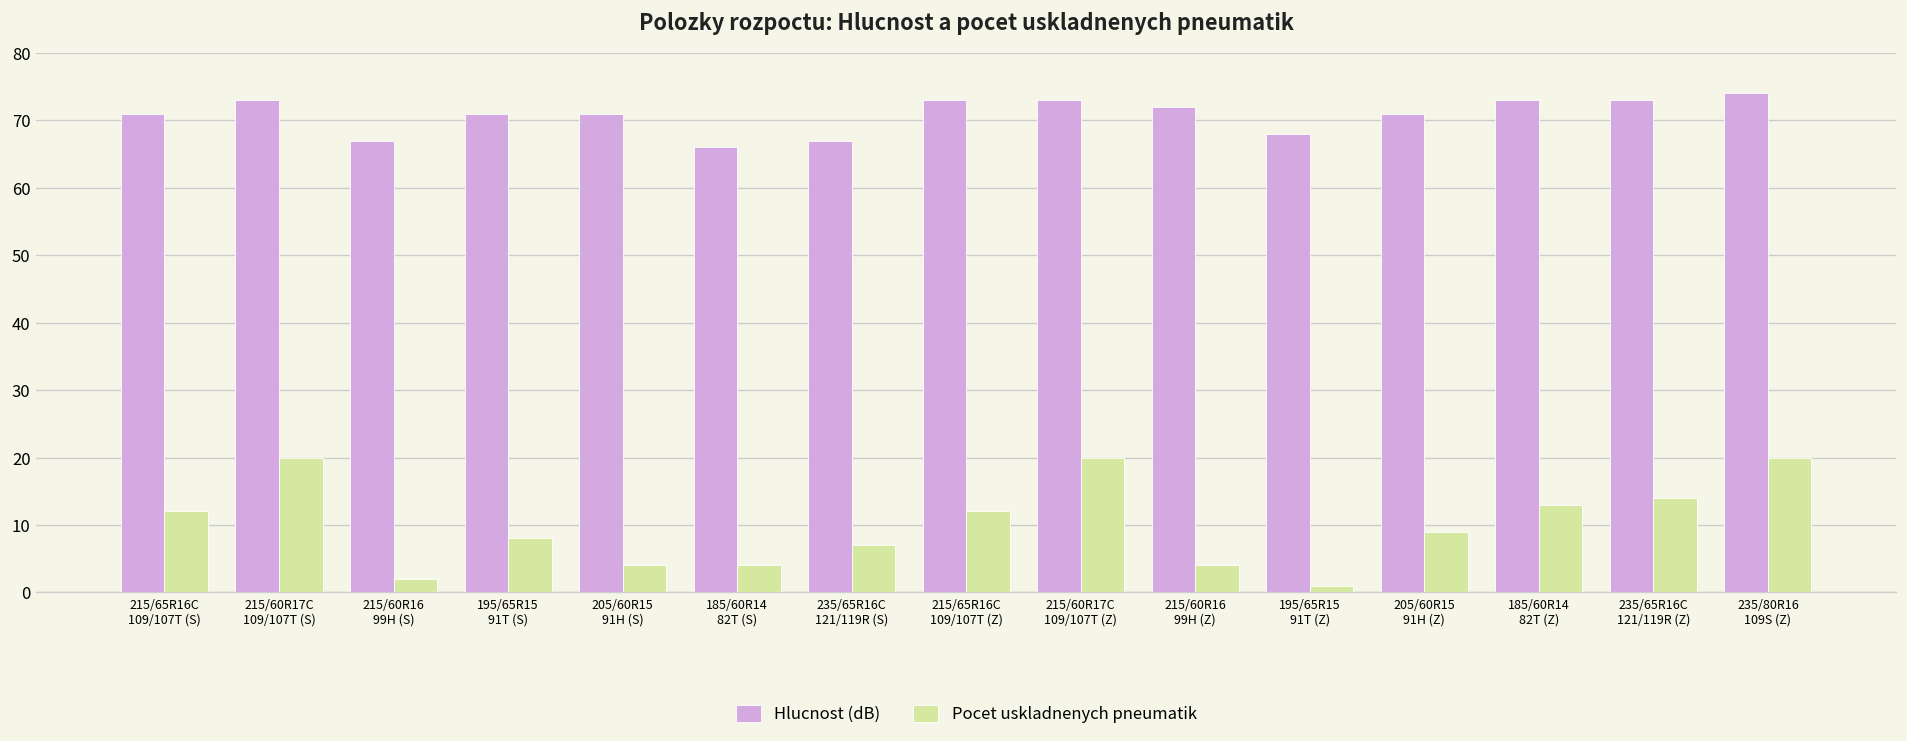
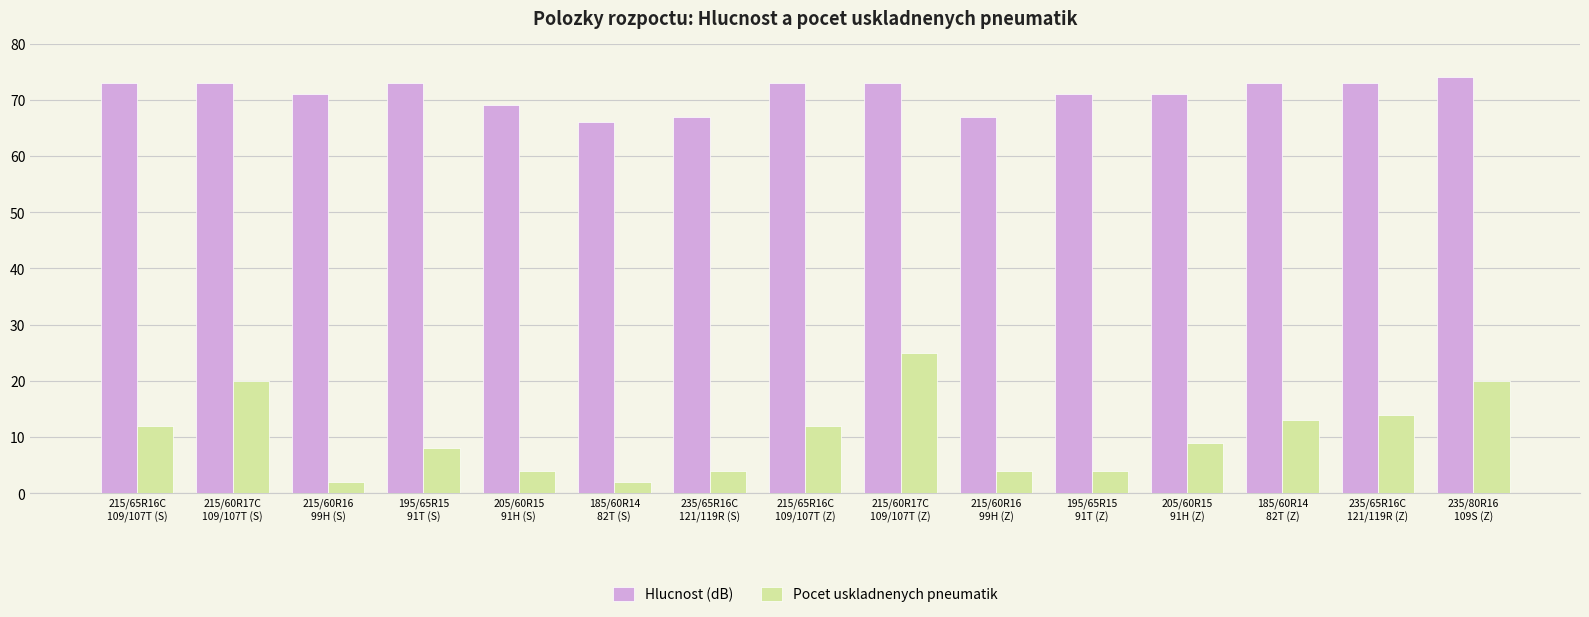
Hlucnost (dB), 215/65R16C 109/107T (S): 71 -> 73
Hlucnost (dB), 215/60R16 99H (S): 67 -> 71
Hlucnost (dB), 195/65R15 91T (S): 71 -> 73
Hlucnost (dB), 205/60R15 91H (S): 71 -> 69
Pocet uskladnenych pneumatik, 185/60R14 82T (S): 4 -> 2
Pocet uskladnenych pneumatik, 235/65R16C 121/119R (S): 7 -> 4
Pocet uskladnenych pneumatik, 215/60R17C 109/107T (Z): 20 -> 25
Hlucnost (dB), 215/60R16 99H (Z): 72 -> 67
Hlucnost (dB), 195/65R15 91T (Z): 68 -> 71
Pocet uskladnenych pneumatik, 195/65R15 91T (Z): 1 -> 4
